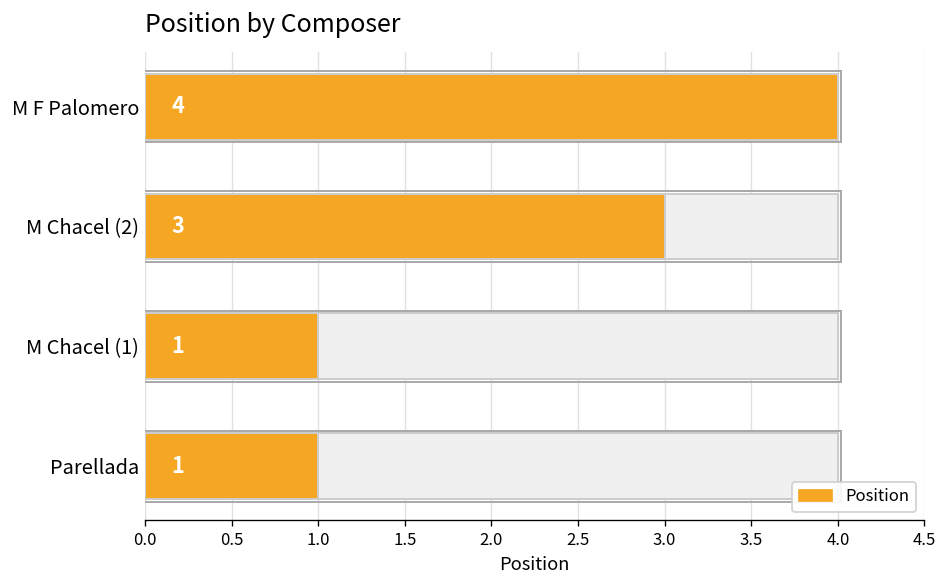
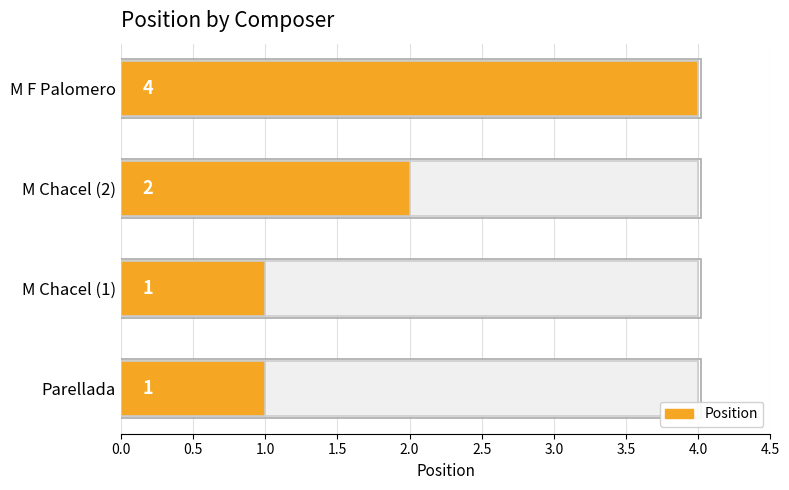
Position, M Chacel (2): 3 -> 2
